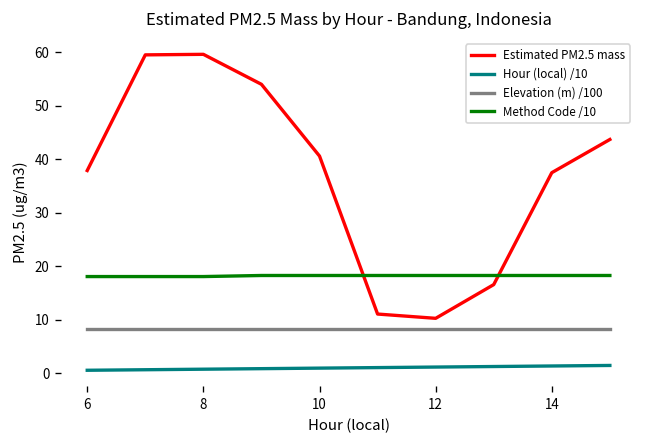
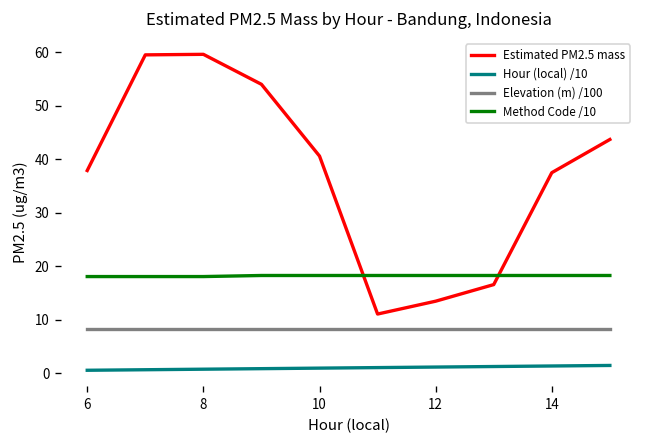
Estimated PM2.5 mass, 12: 10 -> 14
